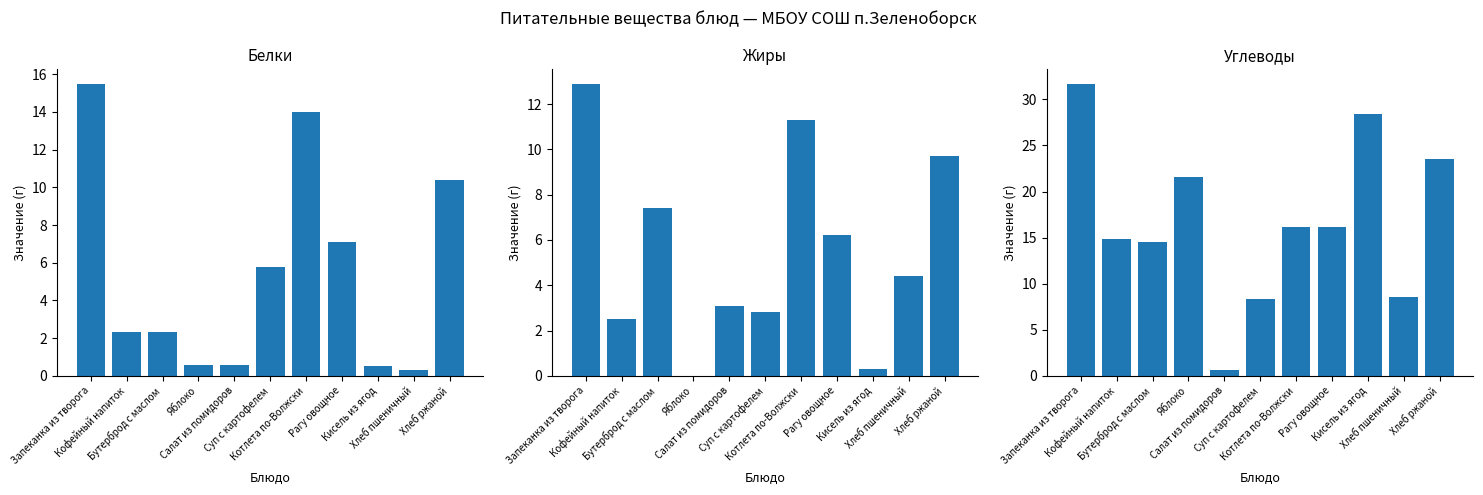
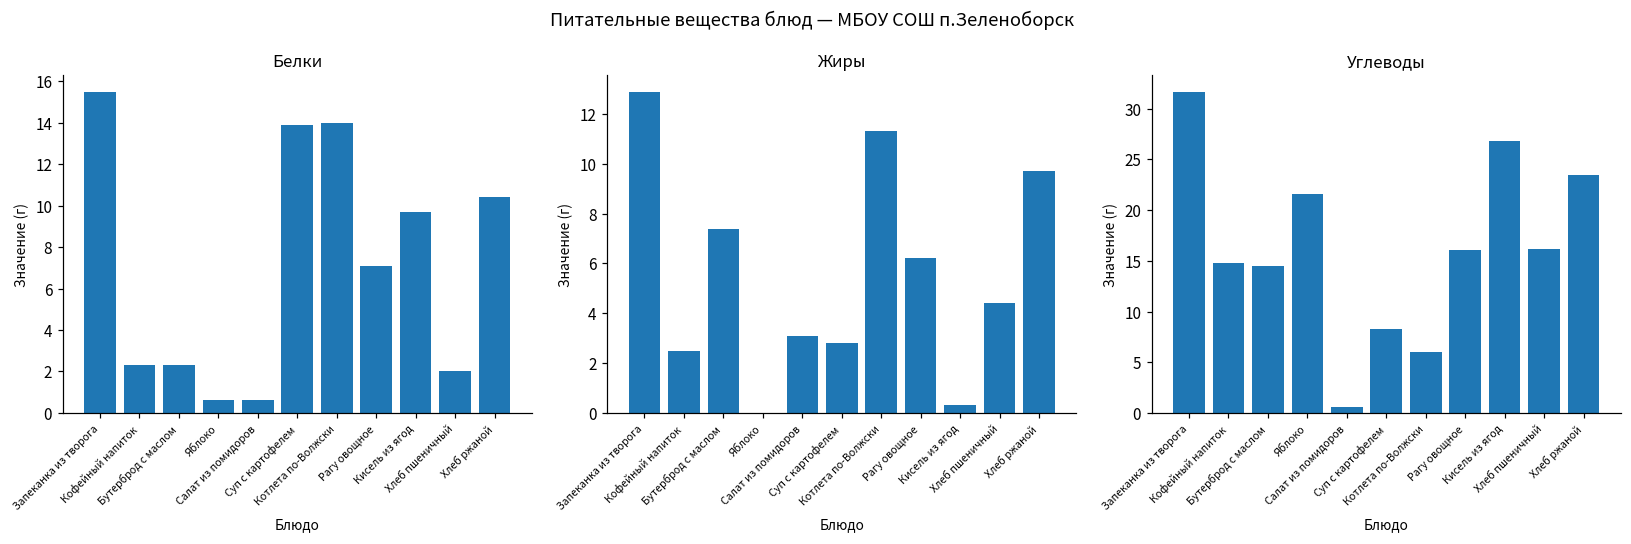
Белки, Суп с картофелем: 5.8 -> 13.9
Белки, Кисель из ягод: 0.5 -> 9.7
Белки, Хлеб пшеничный: 0.3 -> 2.0
Углеводы, Котлета по-Волжски: 16 -> 6
Углеводы, Кисель из ягод: 28 -> 27
Углеводы, Хлеб пшеничный: 9 -> 16
